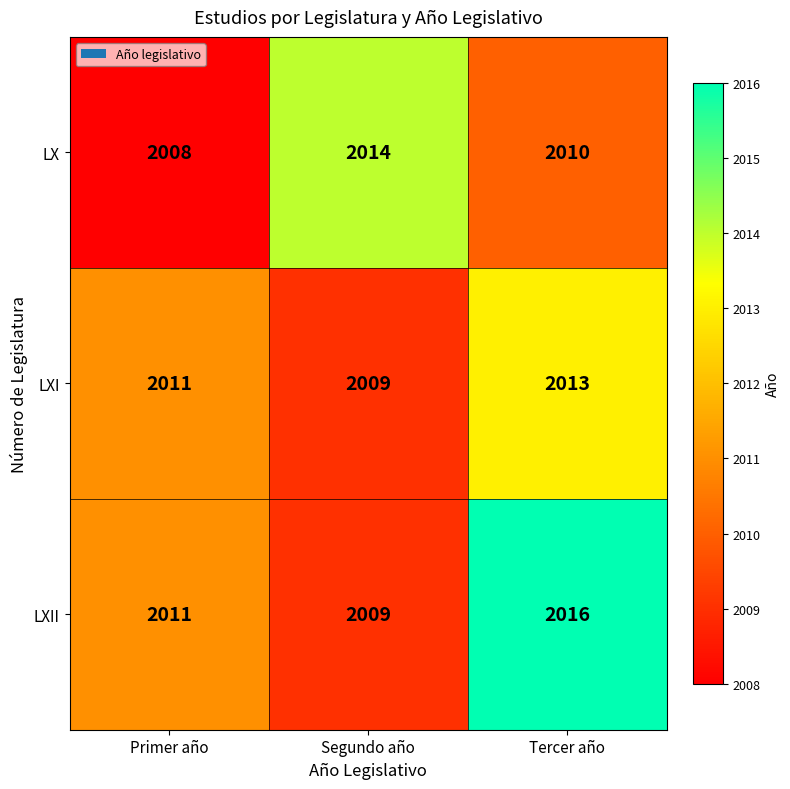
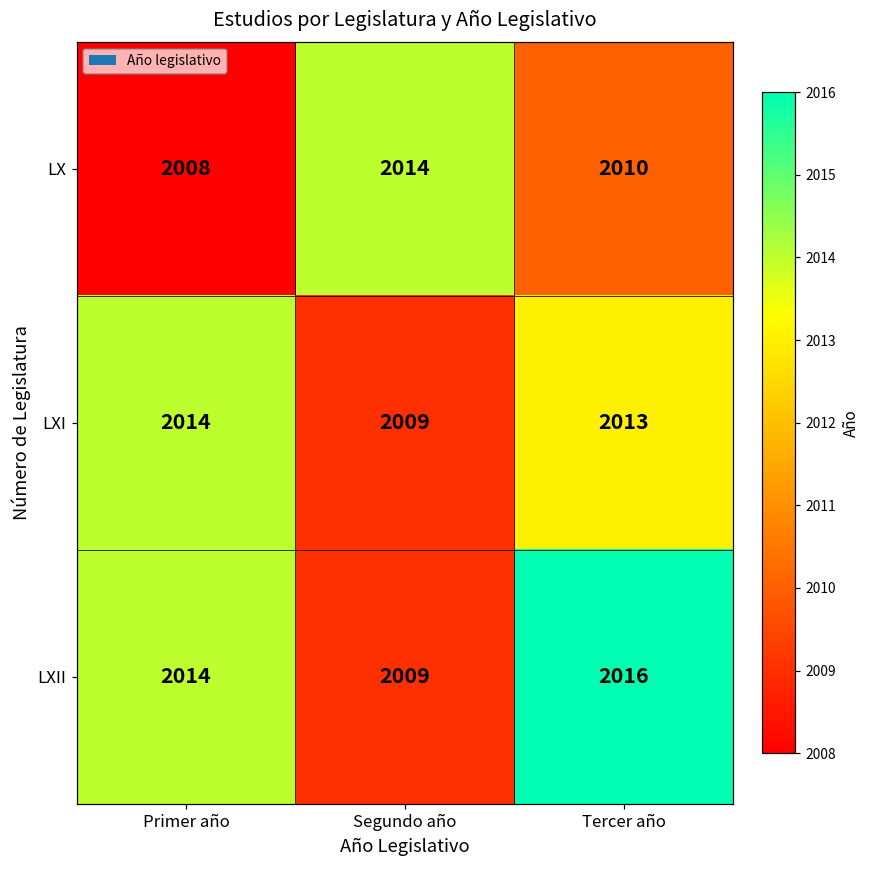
LXI, Primer año: 2011 -> 2014
LXII, Primer año: 2011 -> 2014
